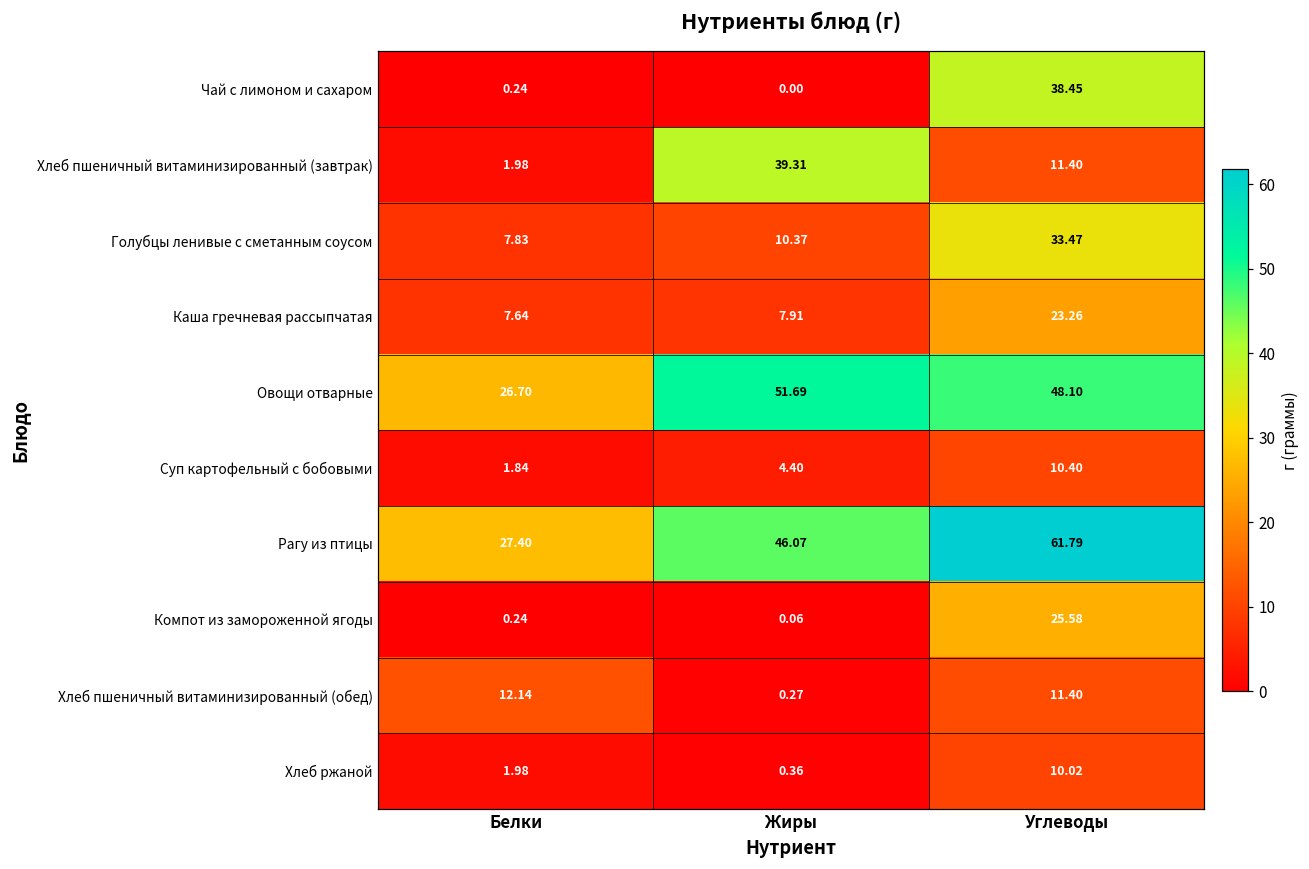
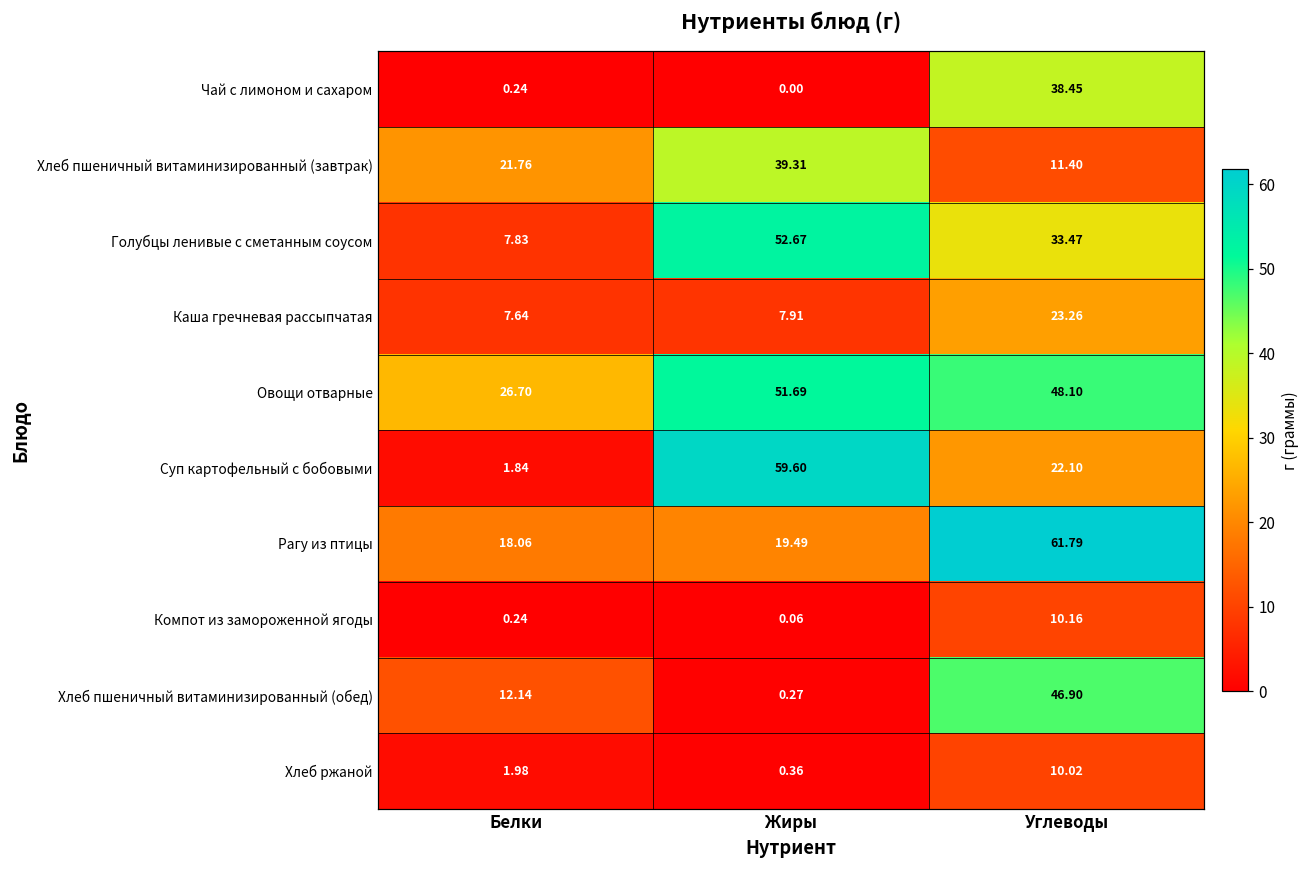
Хлеб пшеничный витаминизированный (завтрак), Белки: 1.98 -> 21.76
Голубцы ленивые с сметанным соусом, Жиры: 10.37 -> 52.67
Суп картофельный с бобовыми, Жиры: 4.40 -> 59.60
Суп картофельный с бобовыми, Углеводы: 10.40 -> 22.10
Рагу из птицы, Белки: 27.40 -> 18.06
Рагу из птицы, Жиры: 46.07 -> 19.49
Компот из замороженной ягоды, Углеводы: 25.58 -> 10.16
Хлеб пшеничный витаминизированный (обед), Углеводы: 11.40 -> 46.90
